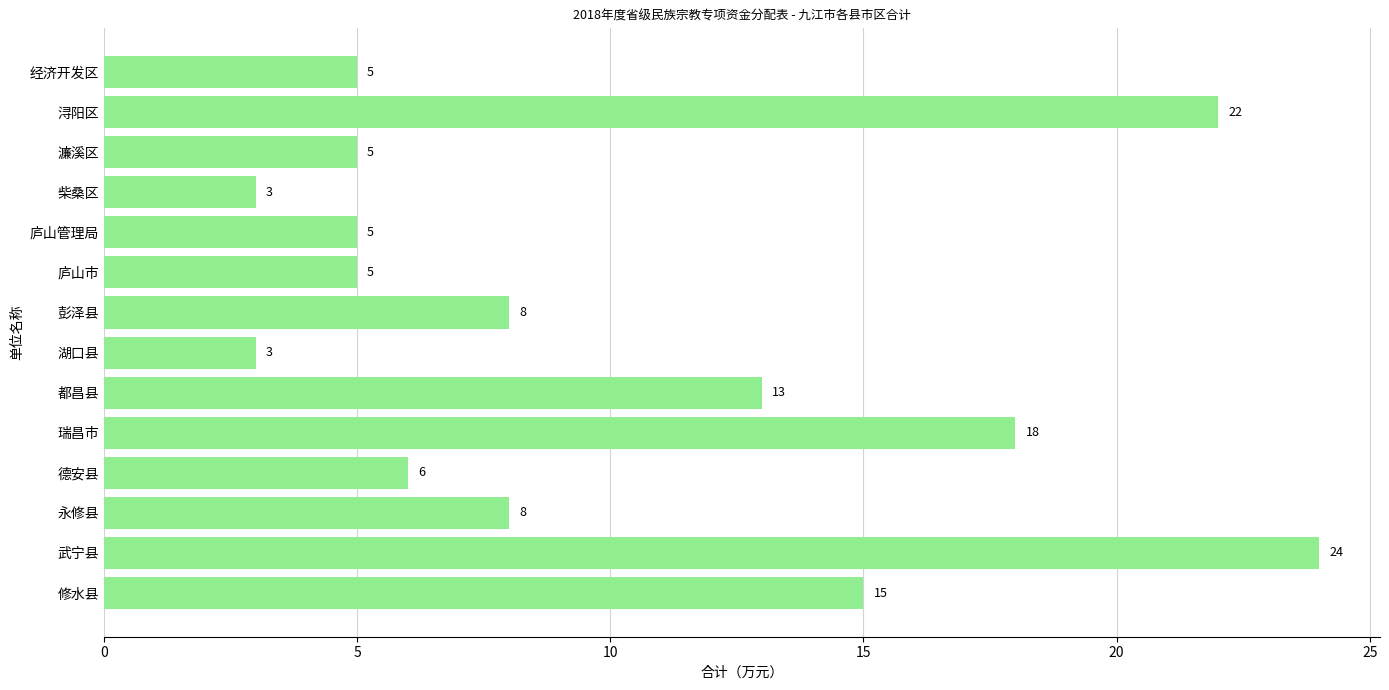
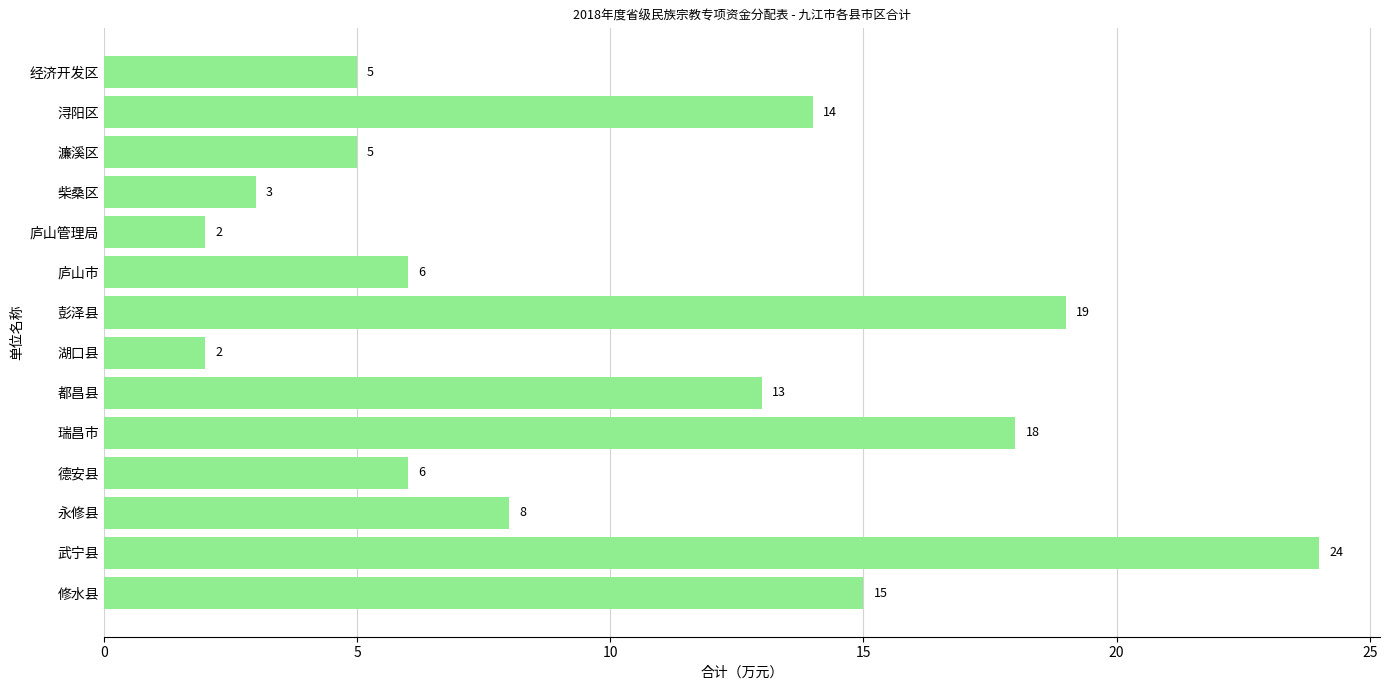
浔阳区: 22 -> 14
庐山管理局: 5 -> 2
庐山市: 5 -> 6
彭泽县: 8 -> 19
湖口县: 3 -> 2
